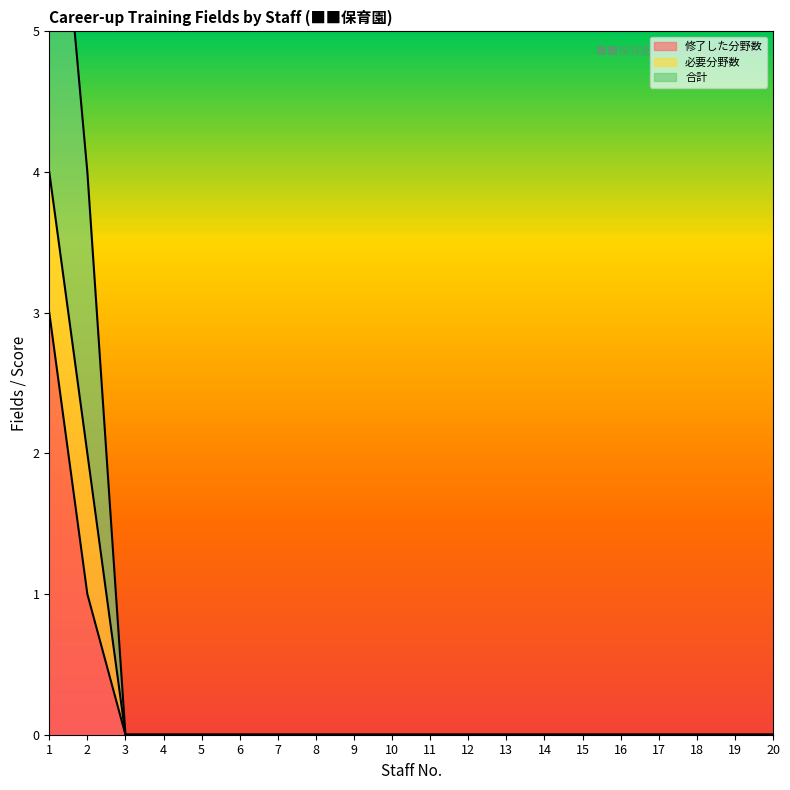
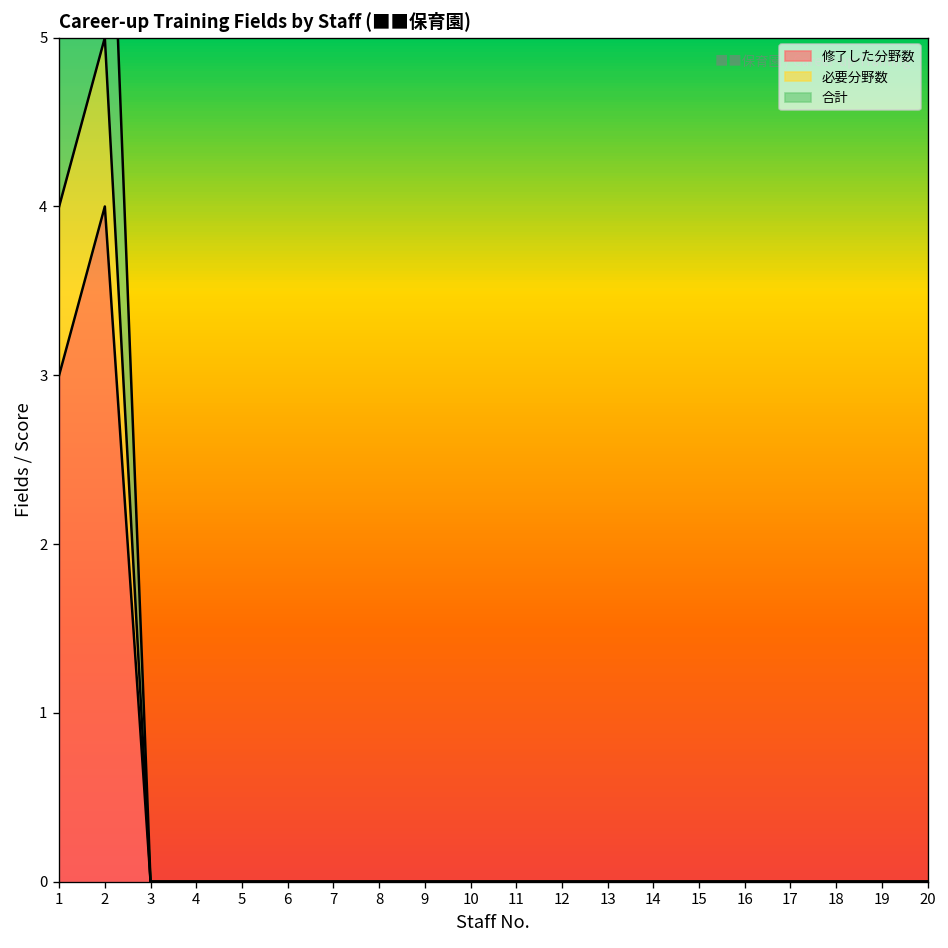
修了した分野数, 2: 1 -> 4
